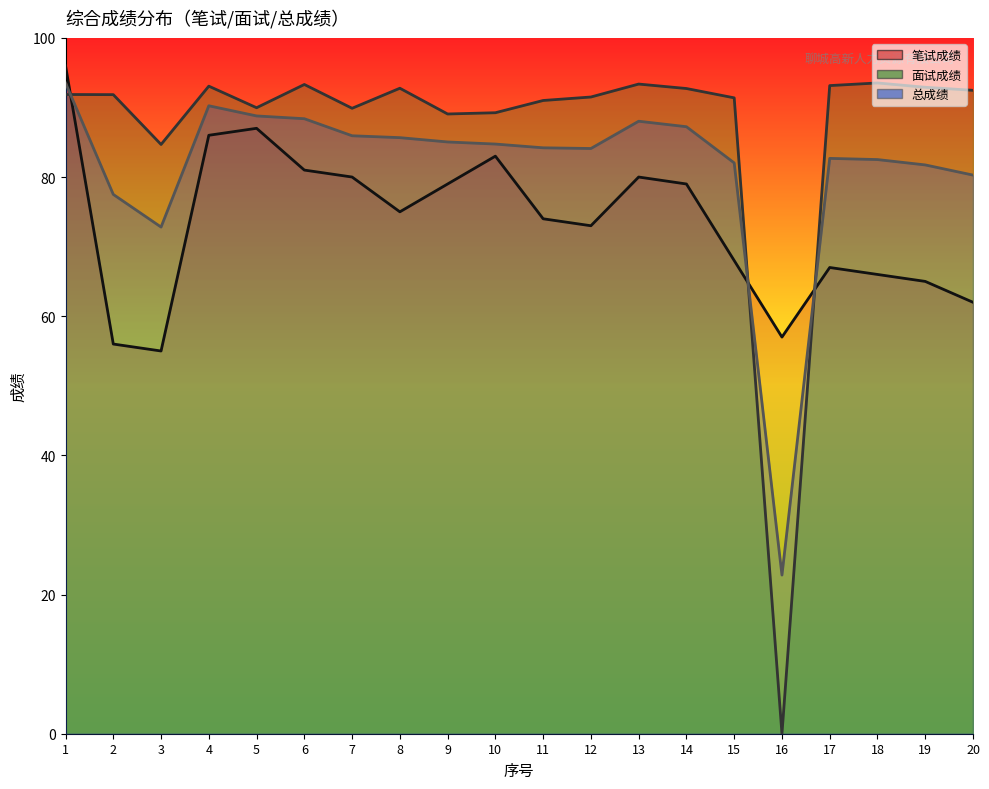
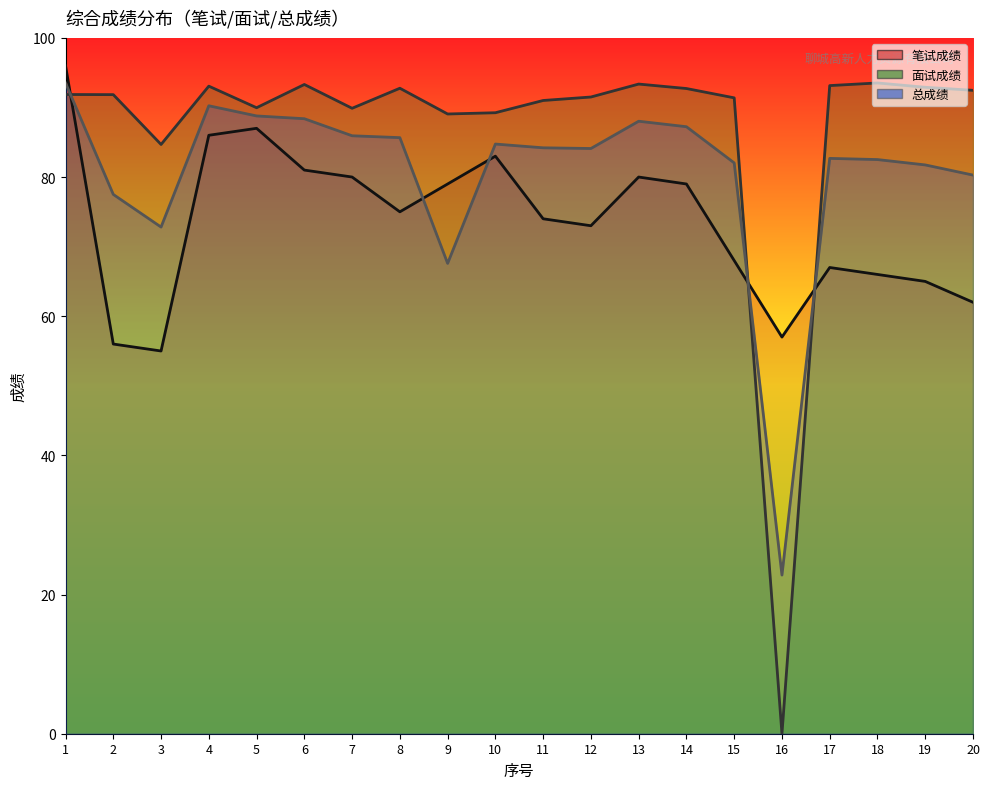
总成绩, 9: 85 -> 68
